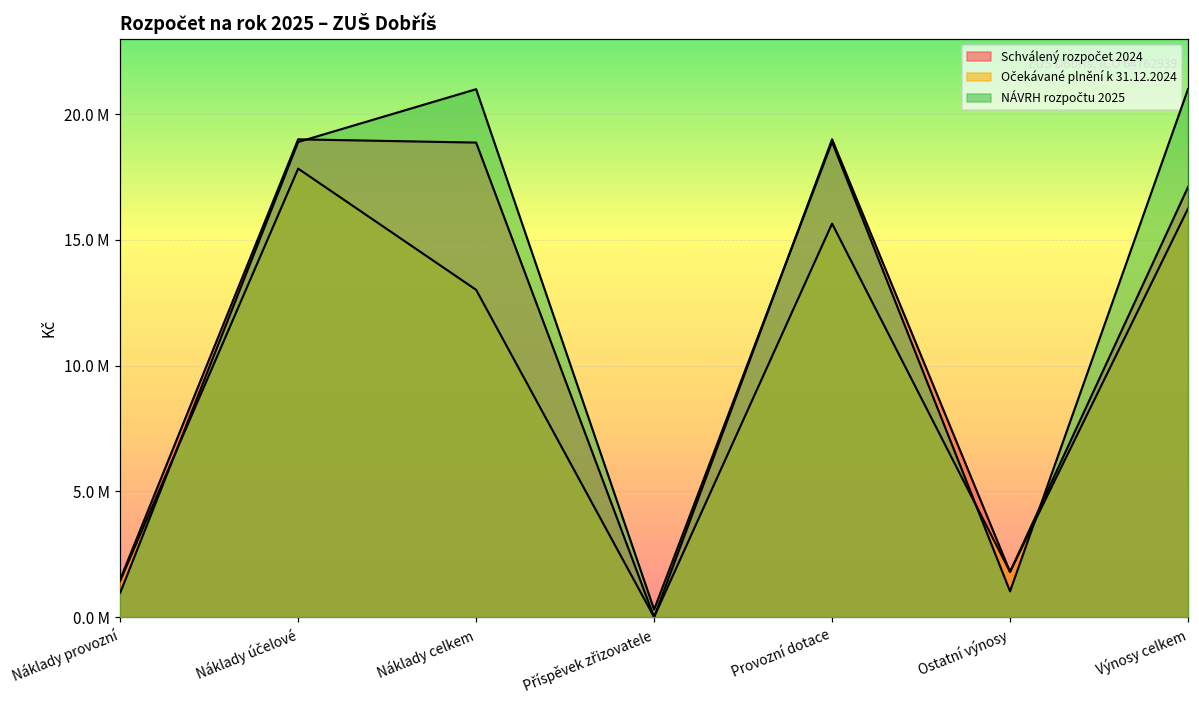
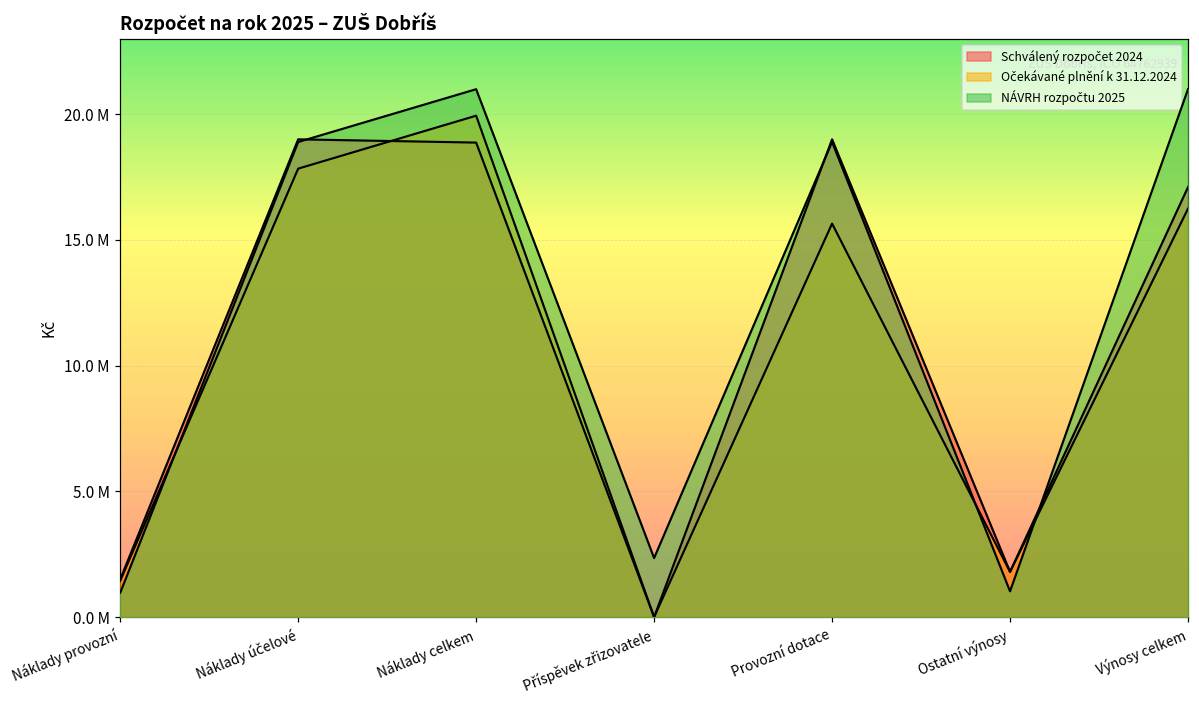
Očekávané plnění k 31.12.2024, Náklady celkem: 13000000 -> 19900000
NÁVRH rozpočtu 2025, Příspěvek zřizovatele: 300000 -> 2300000
